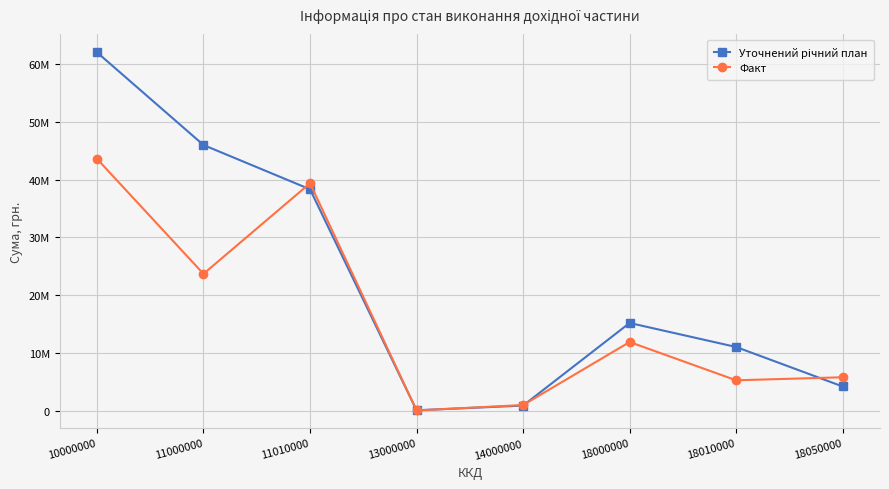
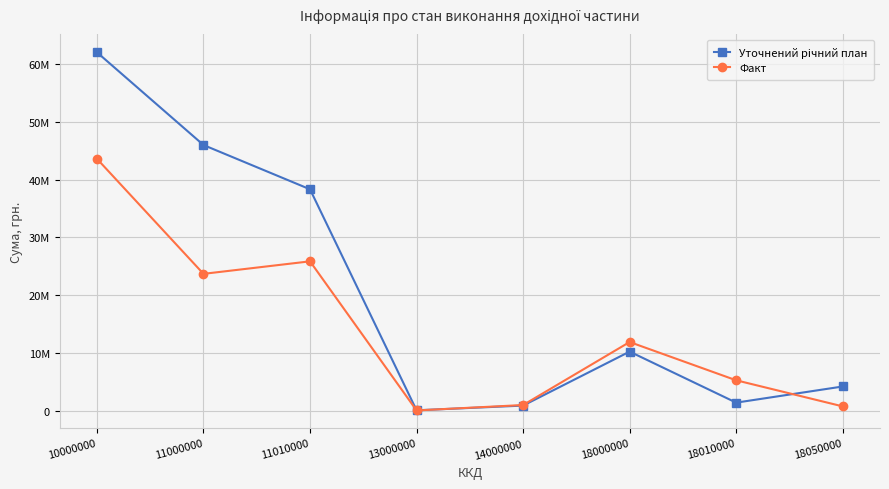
Факт, 11010000: 39000000 -> 26000000
Уточнений річний план, 18000000: 15000000 -> 10000000
Уточнений річний план, 18010000: 11000000 -> 1000000
Факт, 18050000: 6000000 -> 1000000
